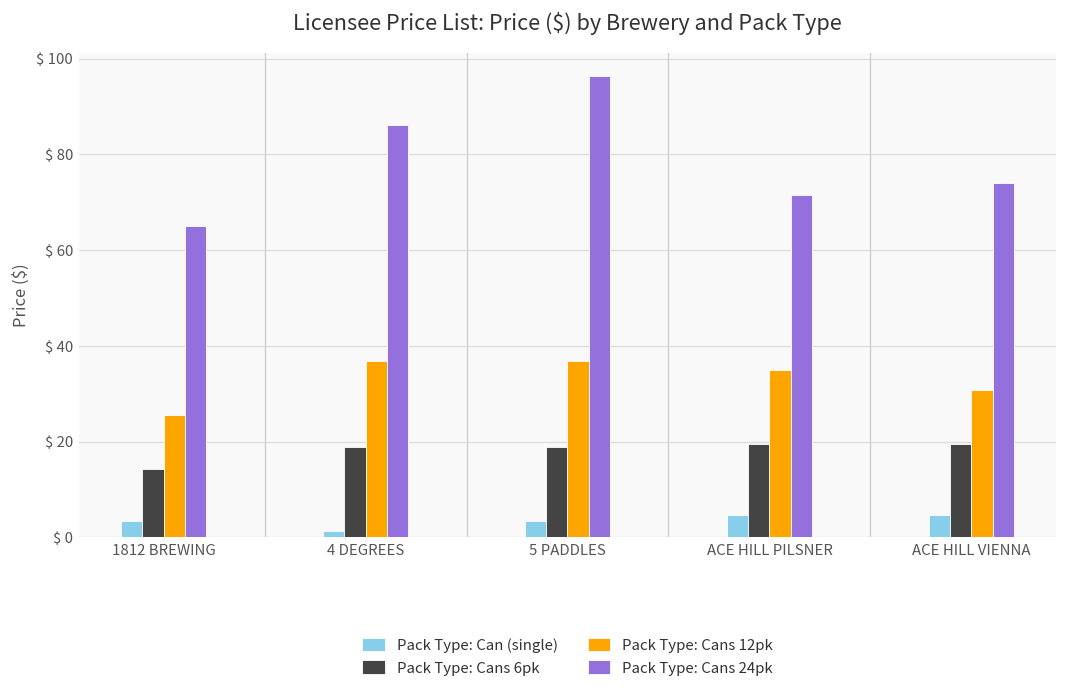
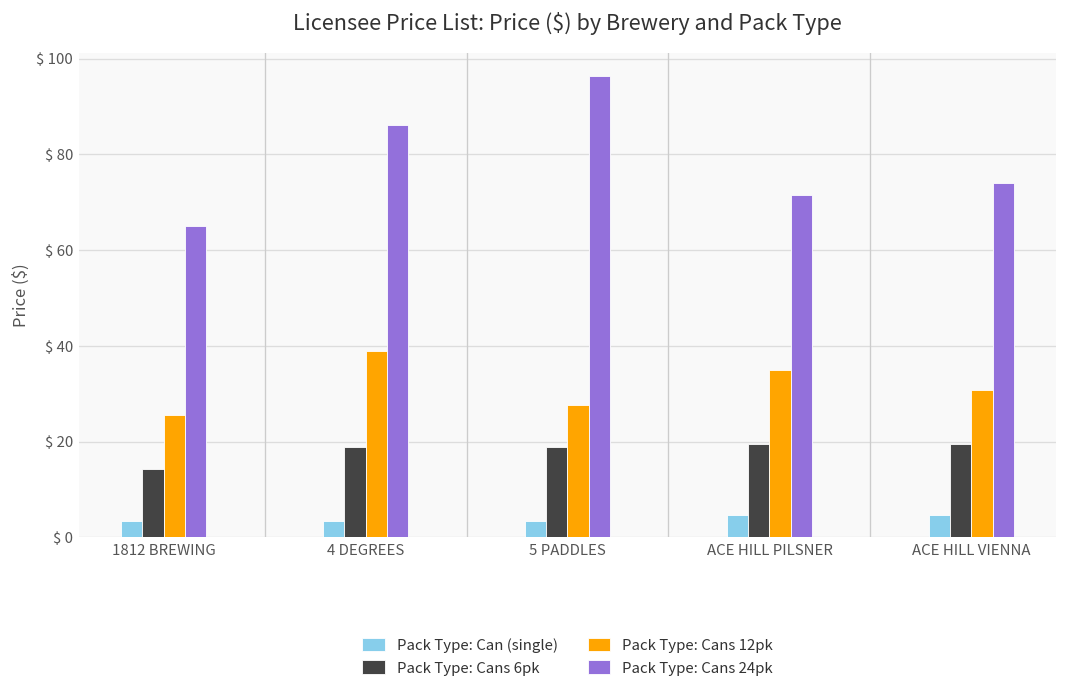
Pack Type: Can (single), 4 DEGREES: $ 1 -> $ 3
Pack Type: Cans 12pk, 4 DEGREES: $ 37 -> $ 39
Pack Type: Cans 12pk, 5 PADDLES: $ 37 -> $ 28
